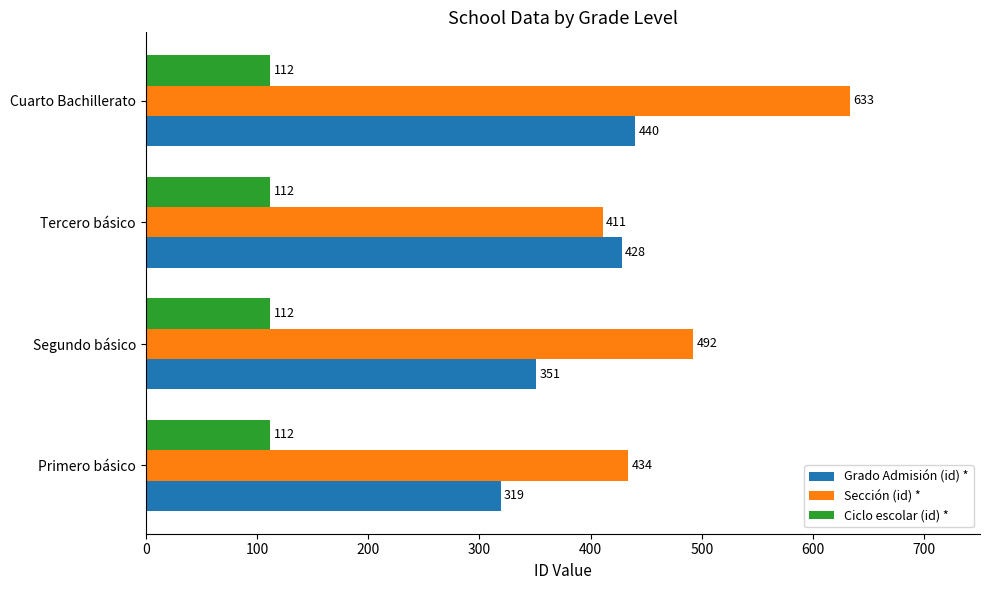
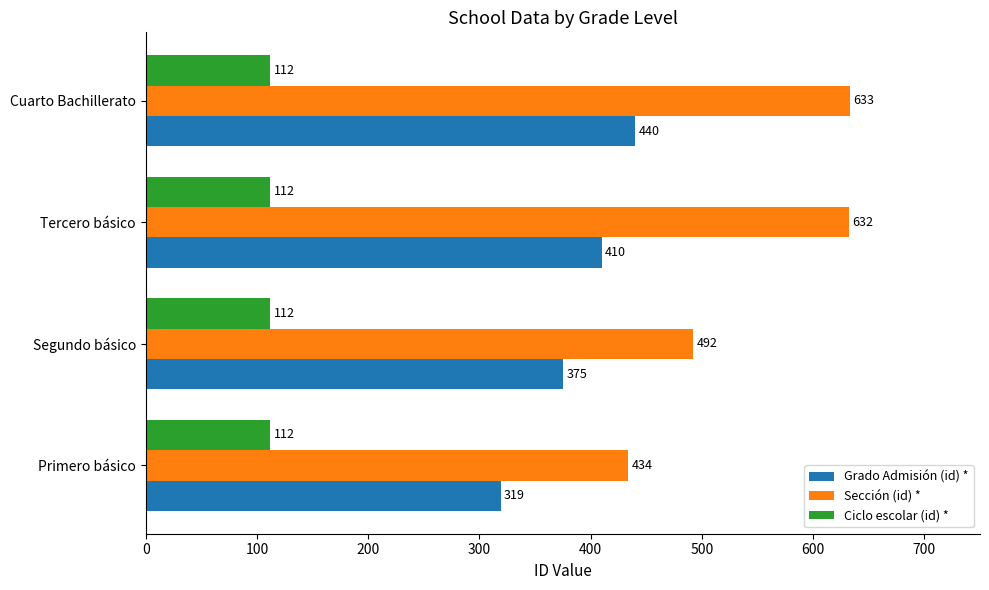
Sección (id) *, Tercero básico: 411 -> 632
Grado Admisión (id) *, Tercero básico: 428 -> 410
Grado Admisión (id) *, Segundo básico: 351 -> 375
